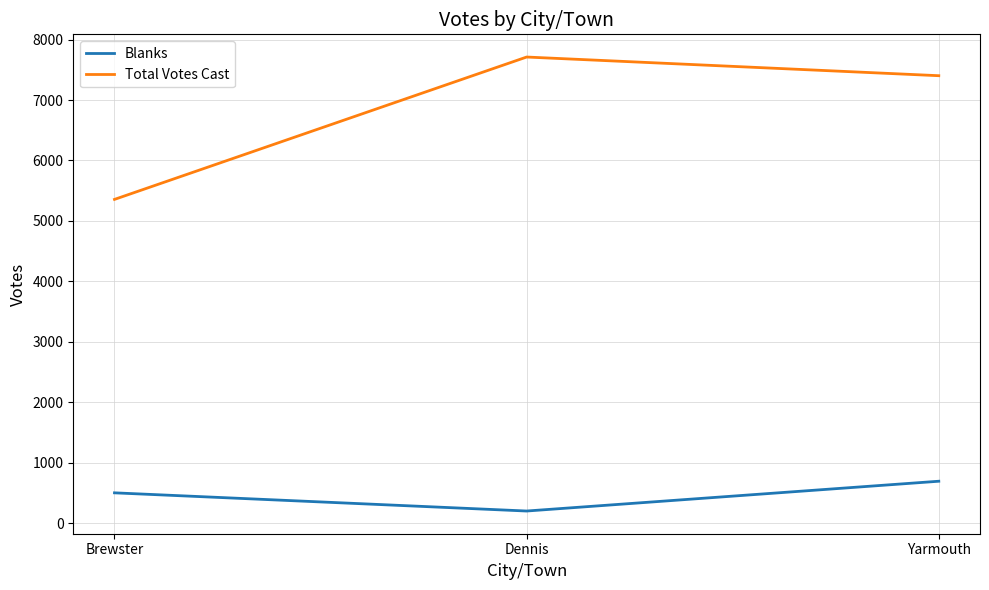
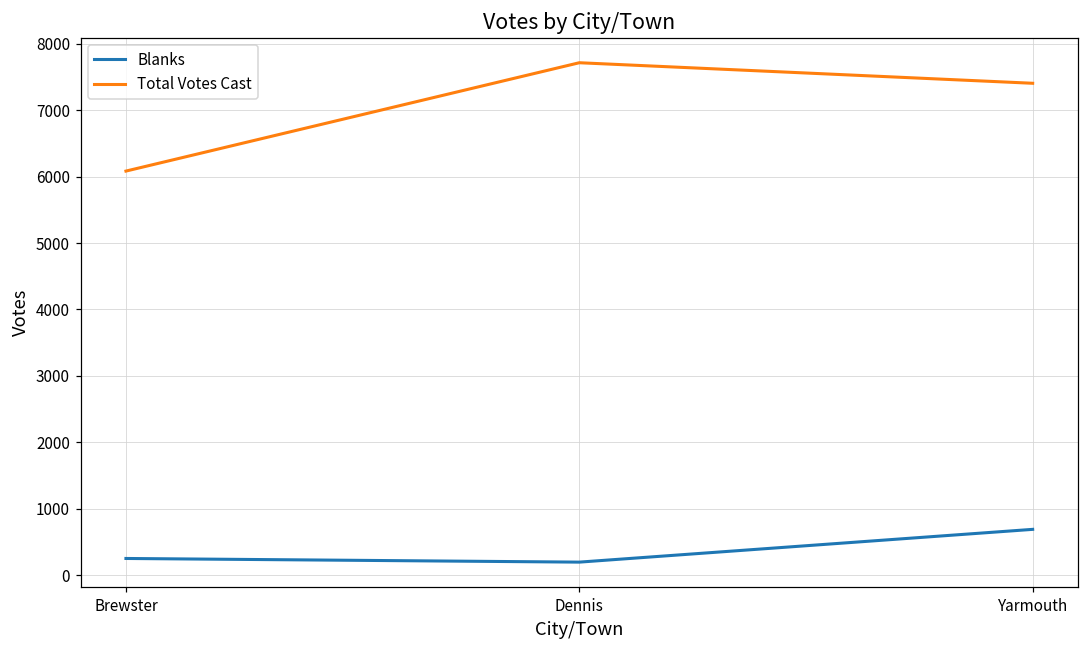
Blanks, Brewster: 500 -> 300
Total Votes Cast, Brewster: 5400 -> 6100
